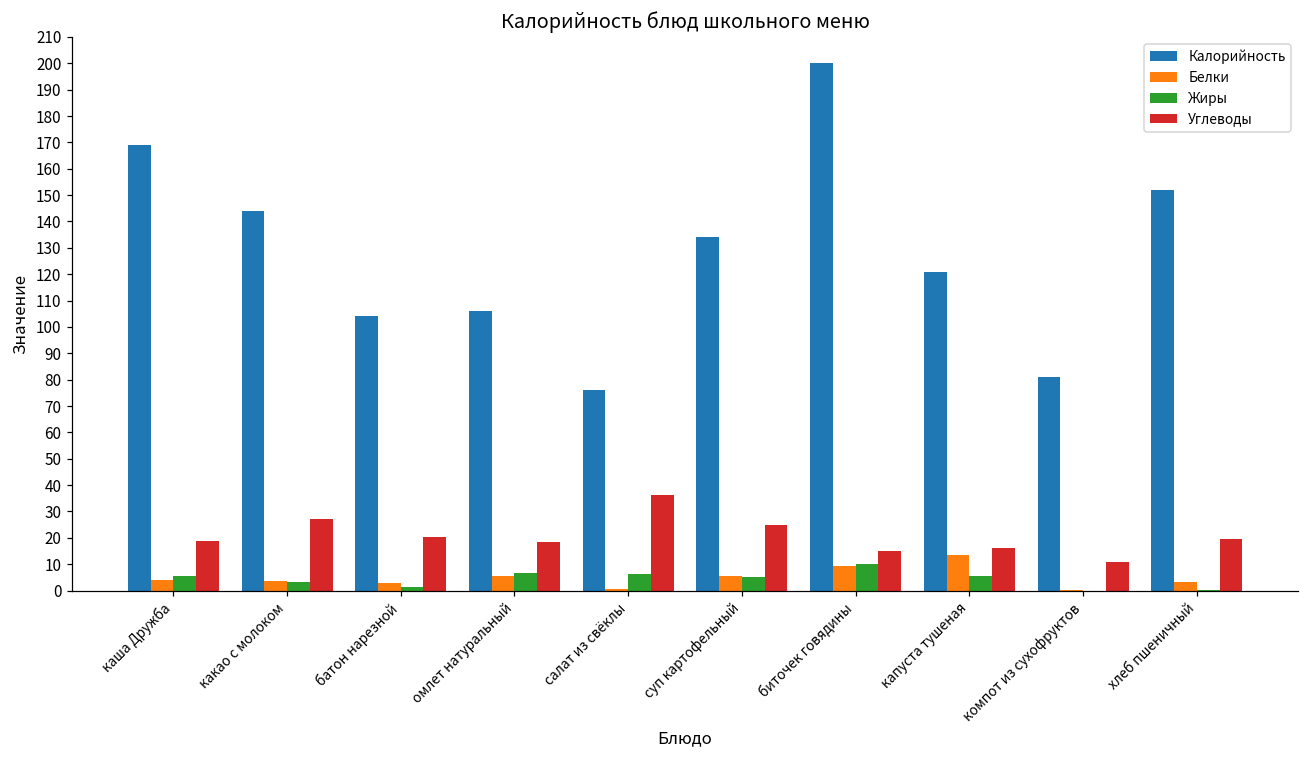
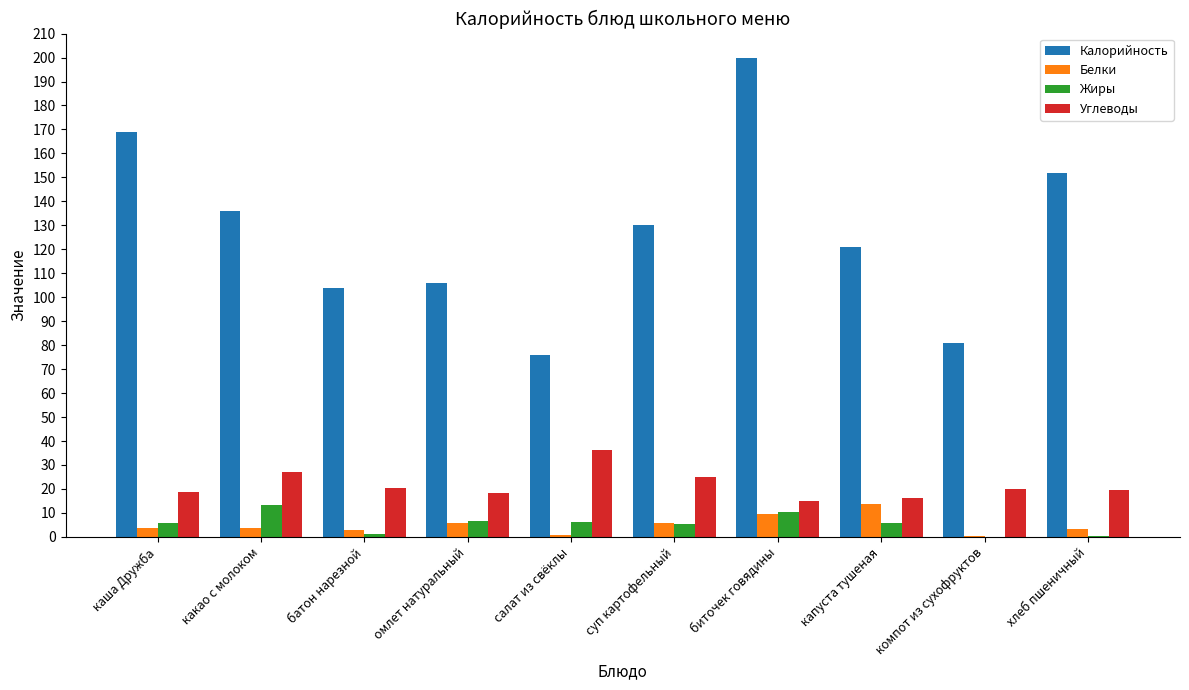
Калорийность, какао с молоком: 144 -> 136
Жиры, какао с молоком: 3 -> 13
Калорийность, суп картофельный: 134 -> 130
Углеводы, компот из сухофруктов: 11 -> 20
